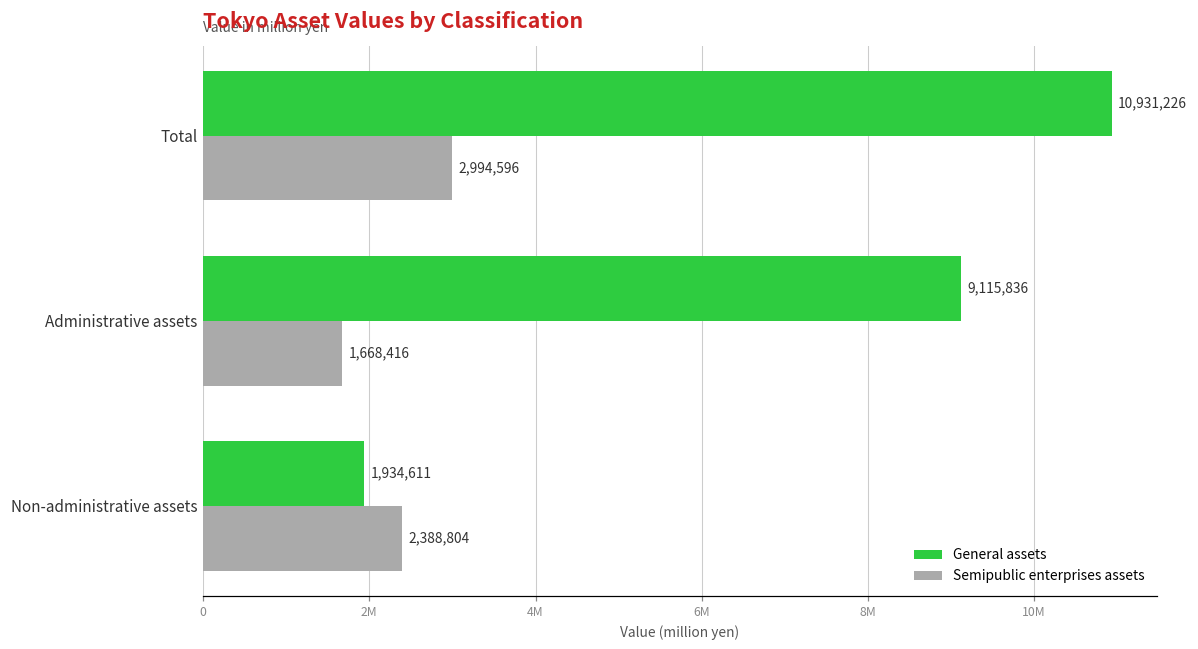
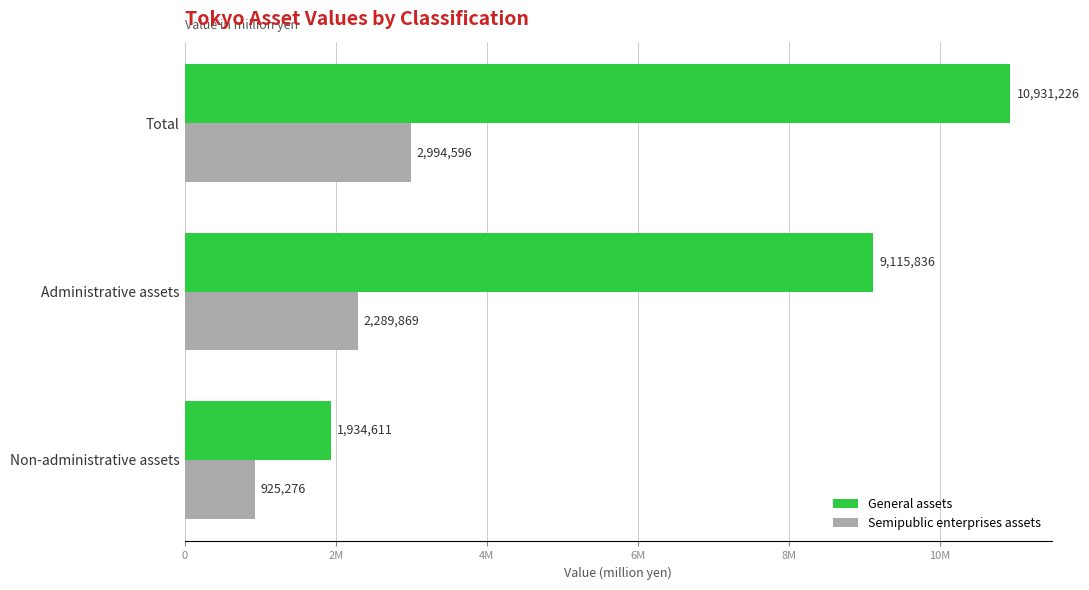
Semipublic enterprises assets, Administrative assets: 1,668,416 -> 2,289,869
Semipublic enterprises assets, Non-administrative assets: 2,388,804 -> 925,276
